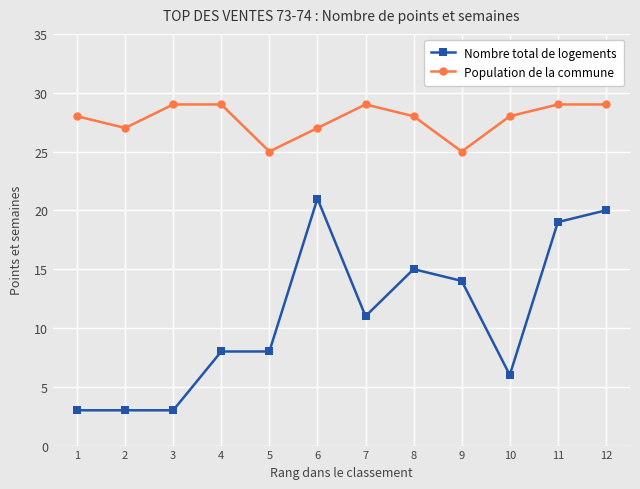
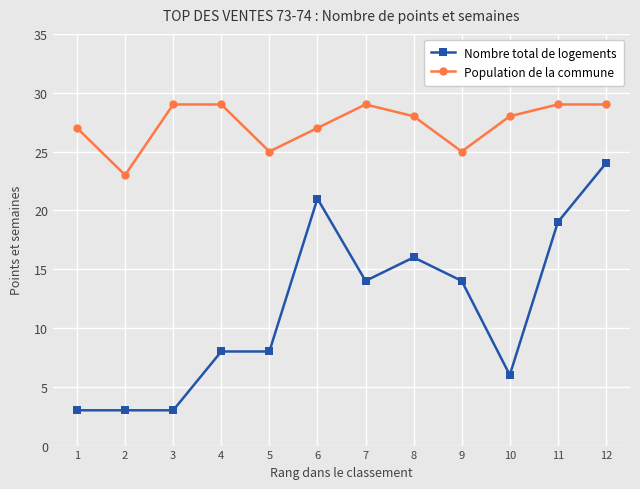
Population de la commune, 1: 28 -> 27
Population de la commune, 2: 27 -> 23
Nombre total de logements, 7: 11 -> 14
Nombre total de logements, 8: 15 -> 16
Nombre total de logements, 12: 20 -> 24
